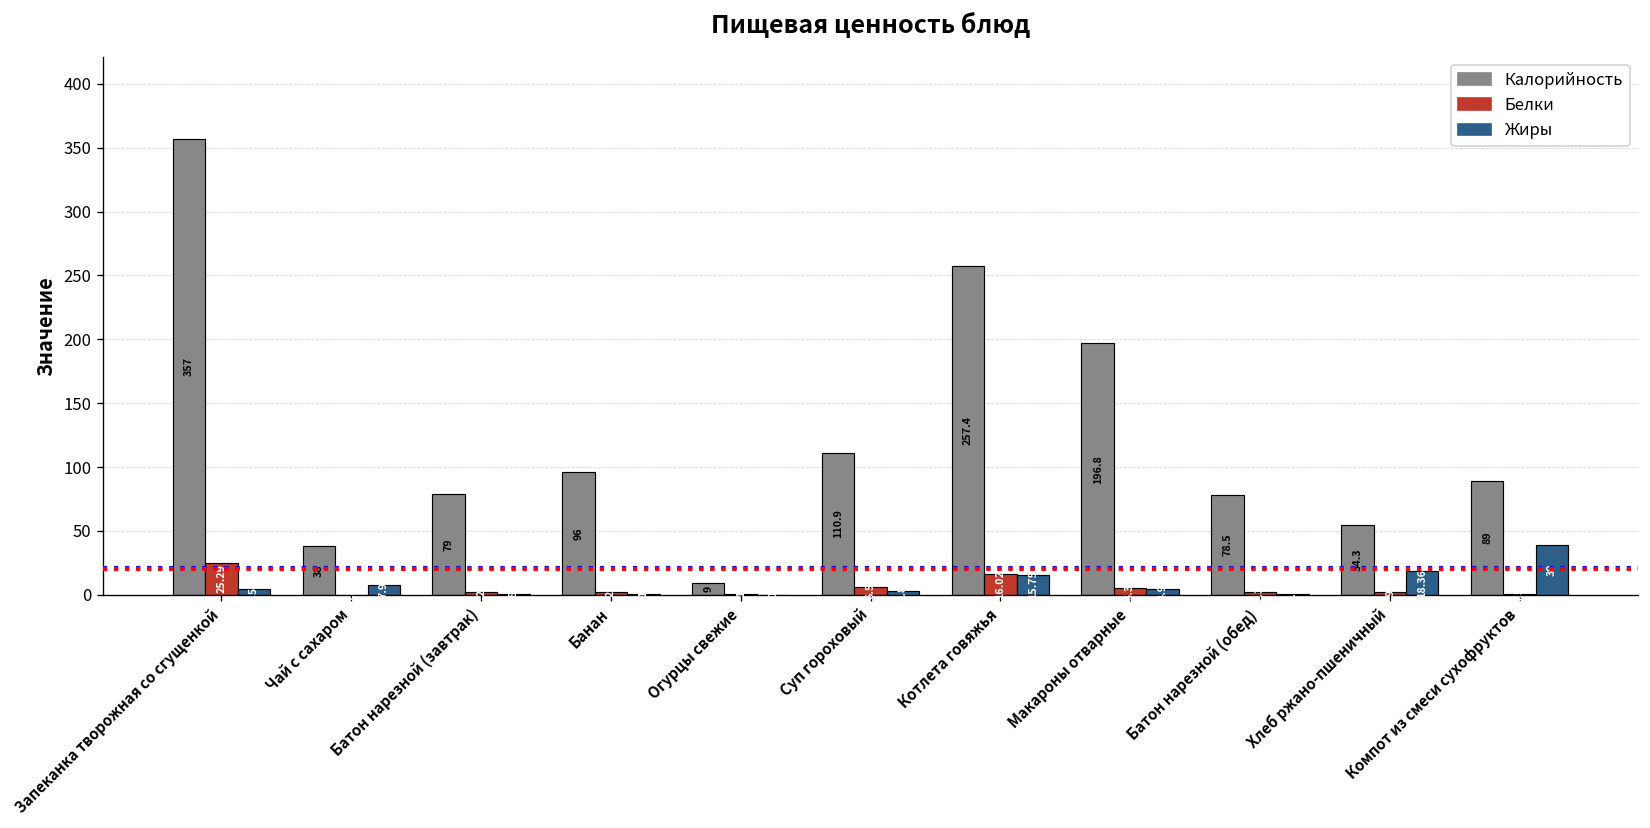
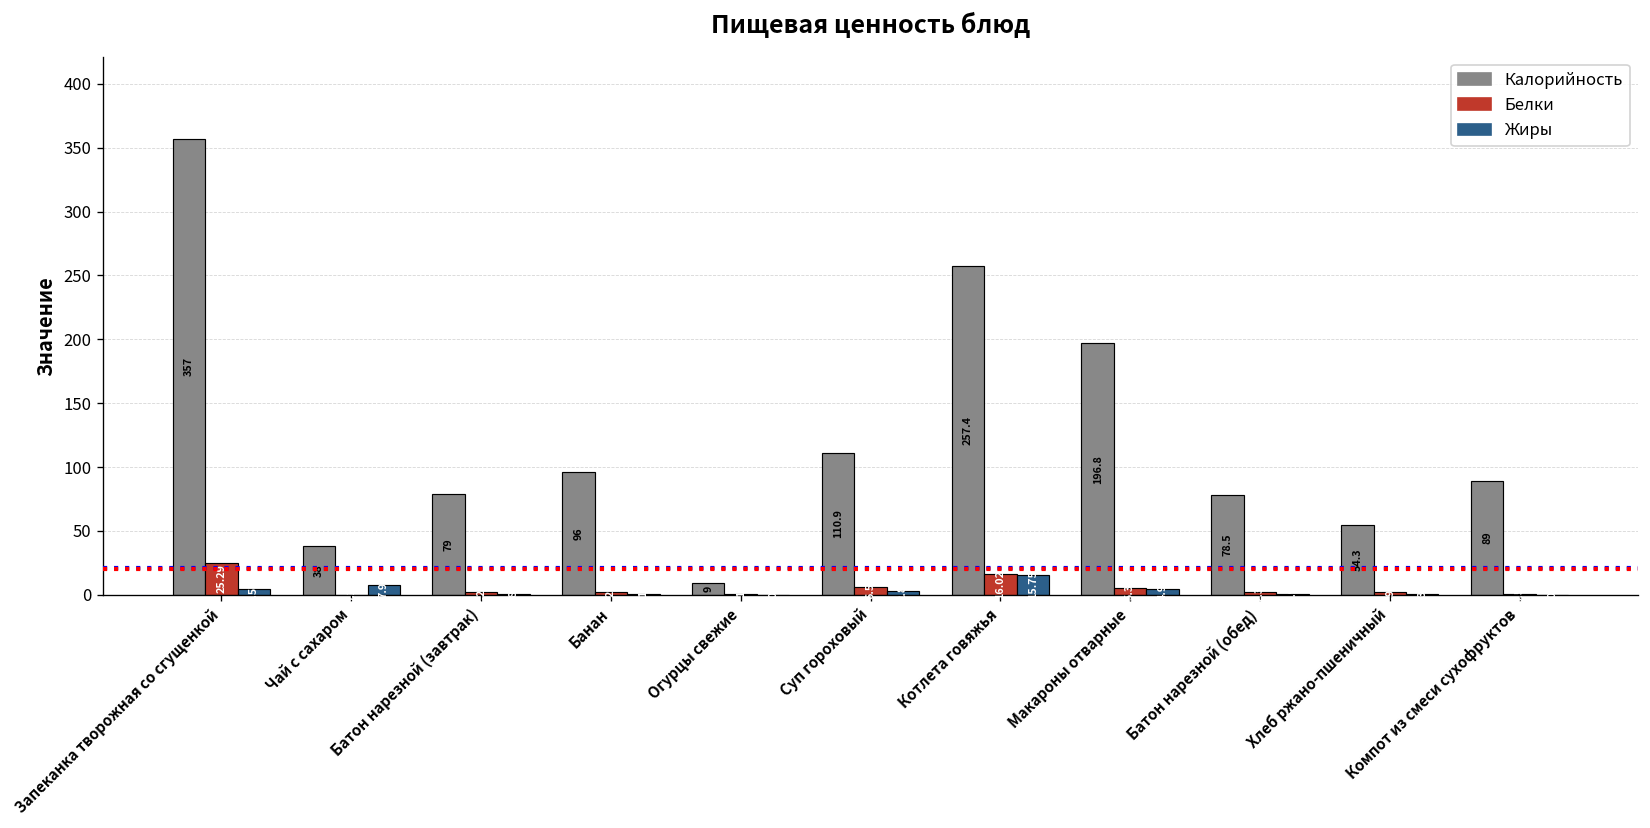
Жиры, Хлеб ржано-пшеничный: 18 -> 0
Жиры, Компот из смеси сухофруктов: 39 -> 0
